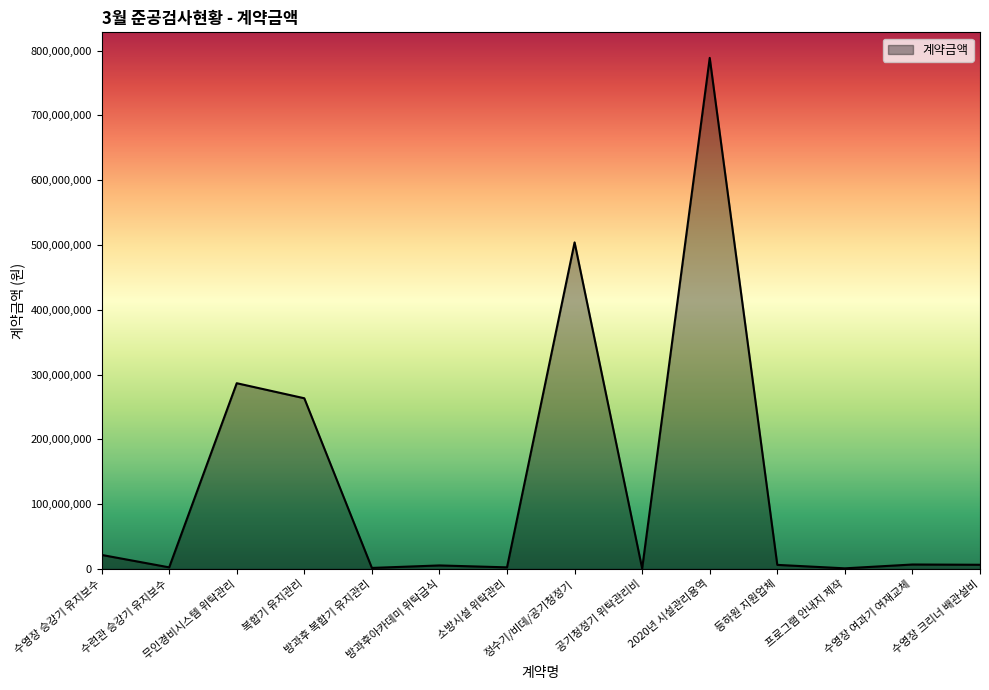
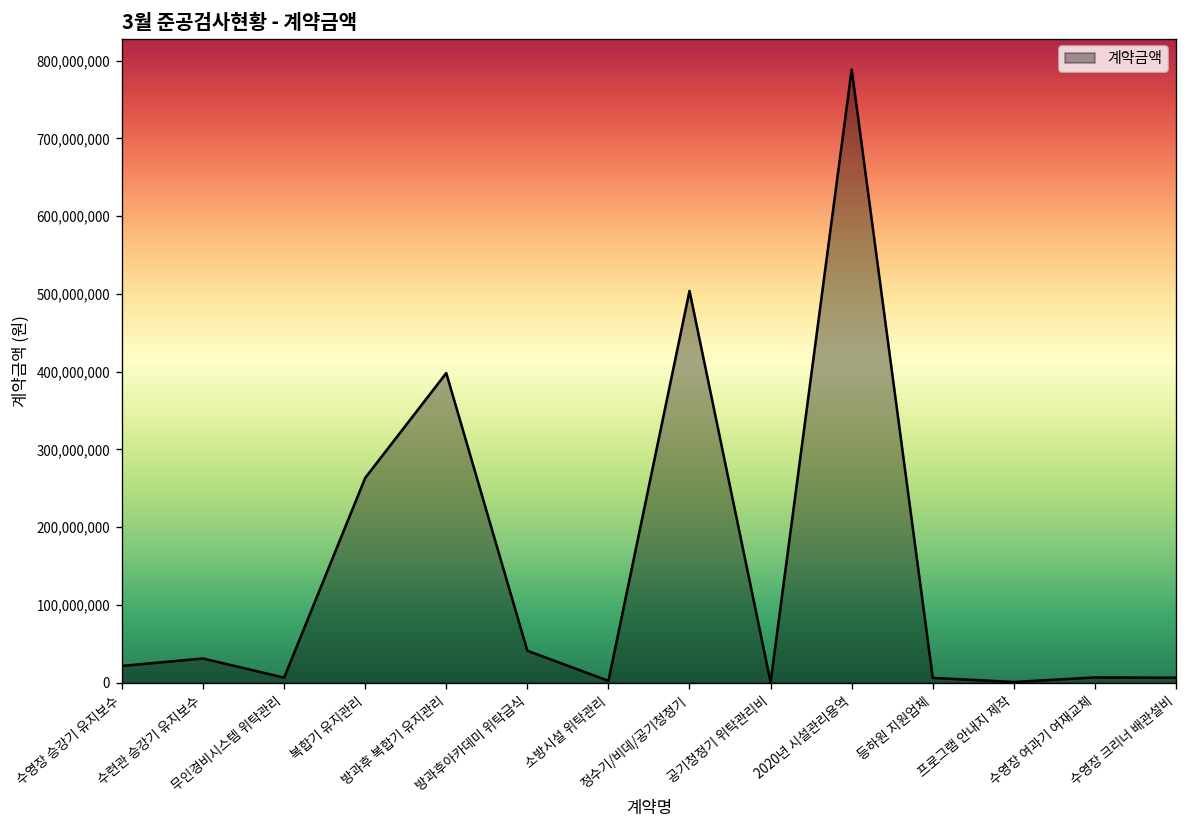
수련관 승강기 유지보수: 0 -> 30,000,000
무인경비시스템 위탁관리: 290,000,000 -> 10,000,000
방과후 복합기 유지관리: 0 -> 400,000,000
방과후아카데미 위탁급식: 10,000,000 -> 40,000,000
